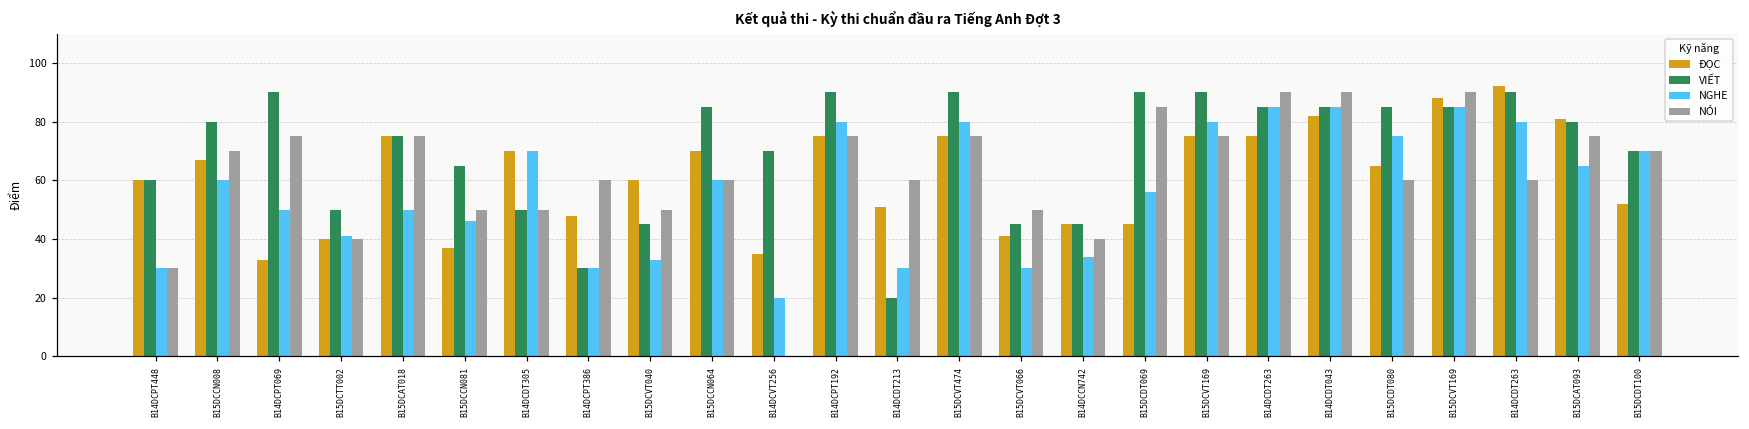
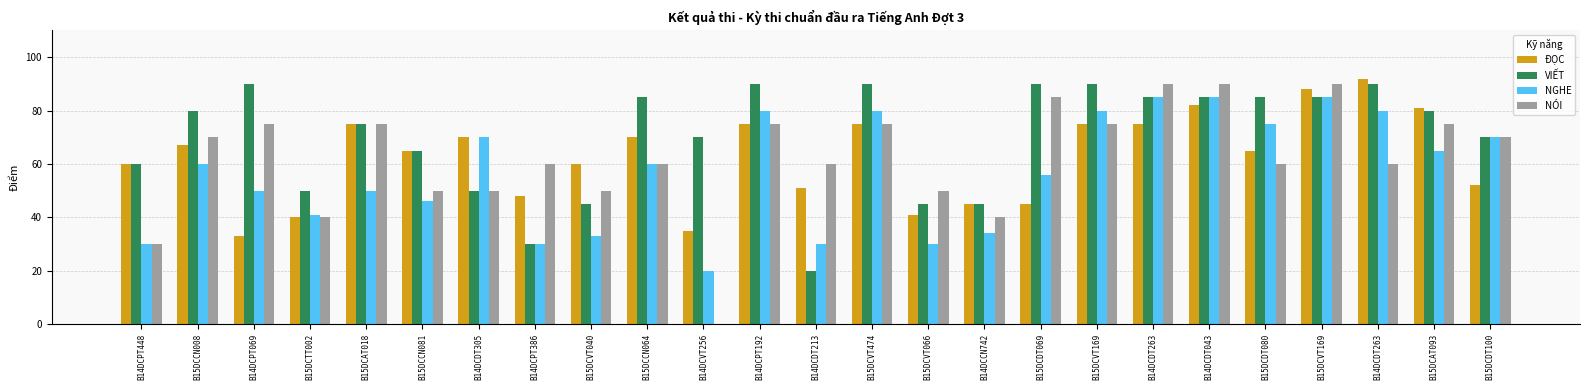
ĐỌC, B15DCCN081: 37 -> 65
